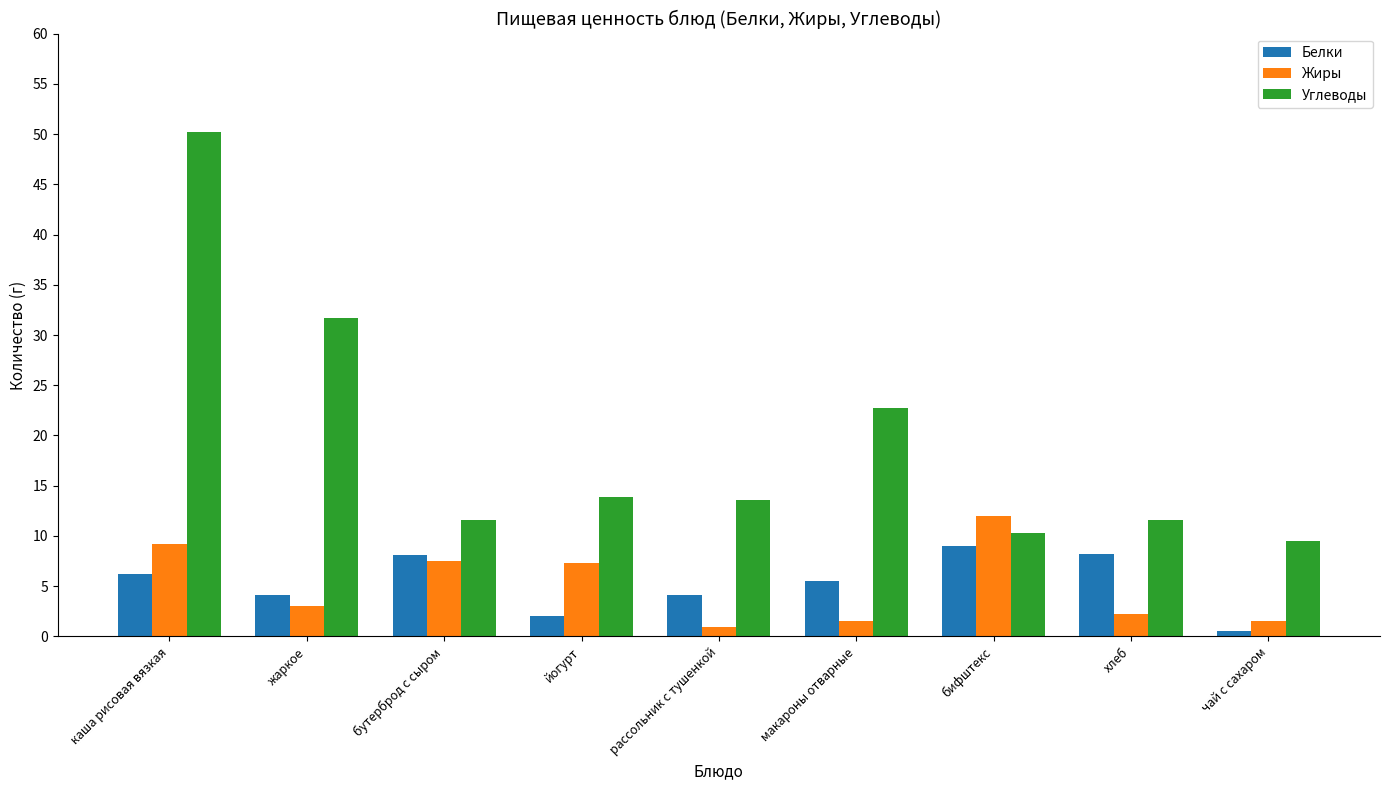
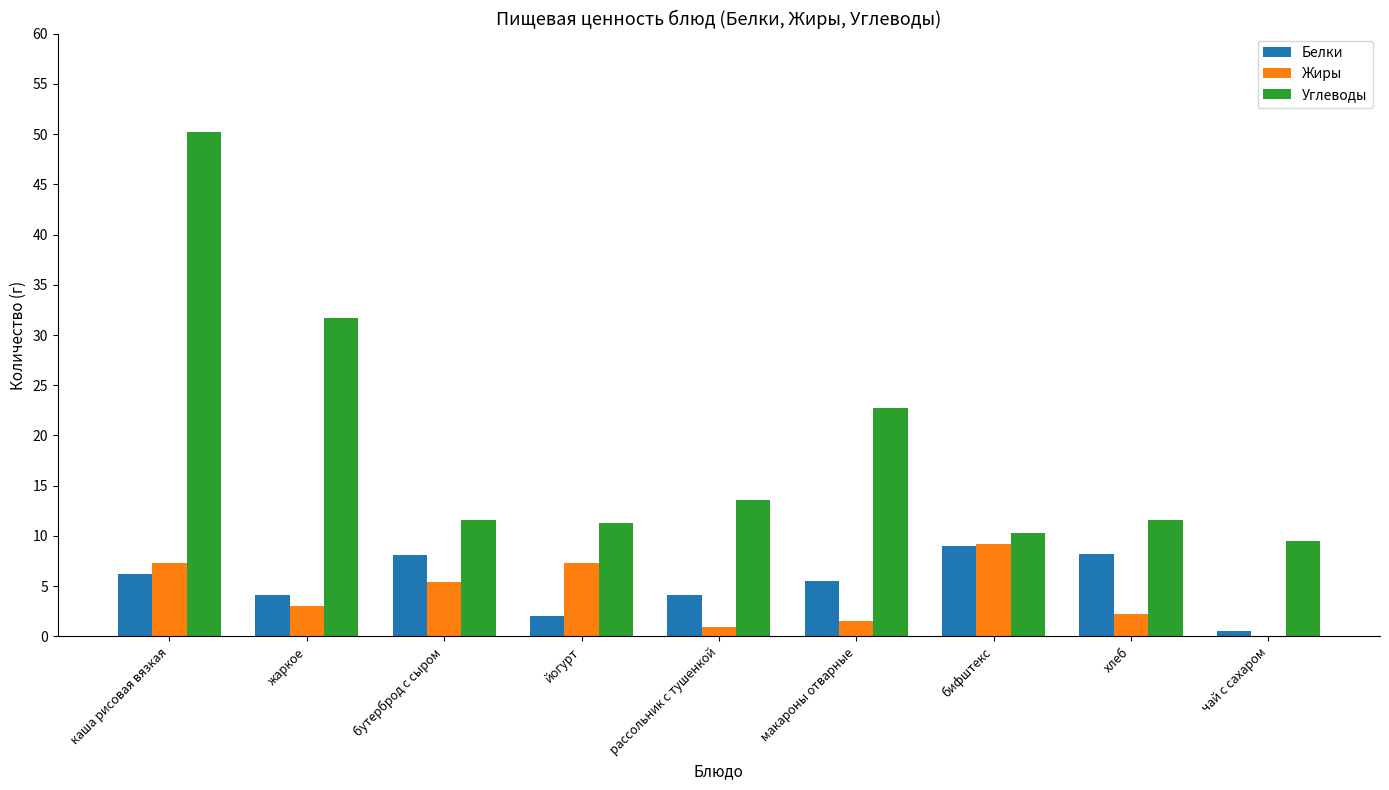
Жиры, каша рисовая вязкая: 9.2 -> 7.3
Жиры, бутерброд с сыром: 7.5 -> 5.4
Углеводы, йогурт: 13.9 -> 11.3
Жиры, бифштекс: 12.0 -> 9.2
Жиры, чай с сахаром: 1.5 -> 0.0
